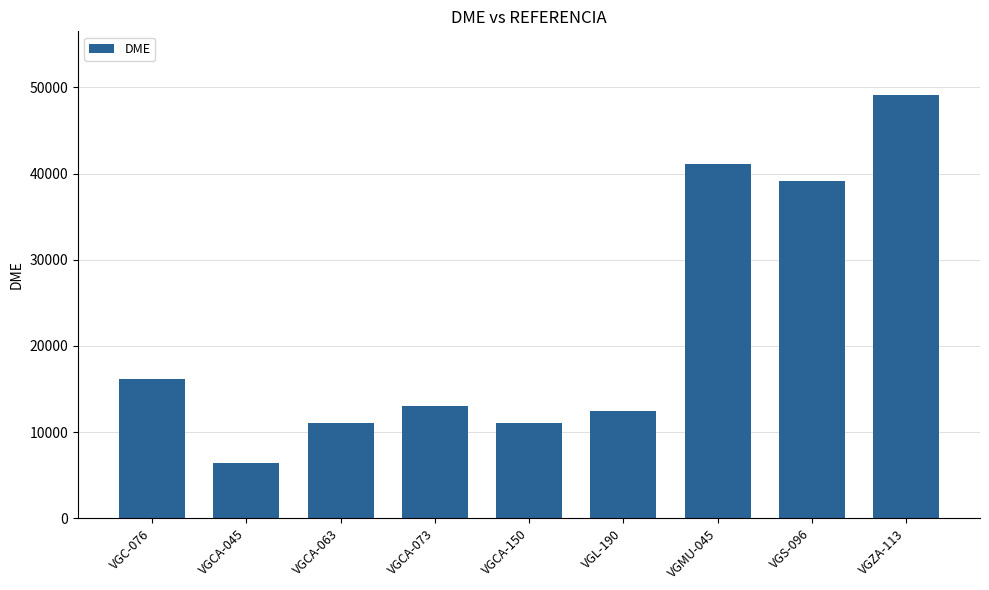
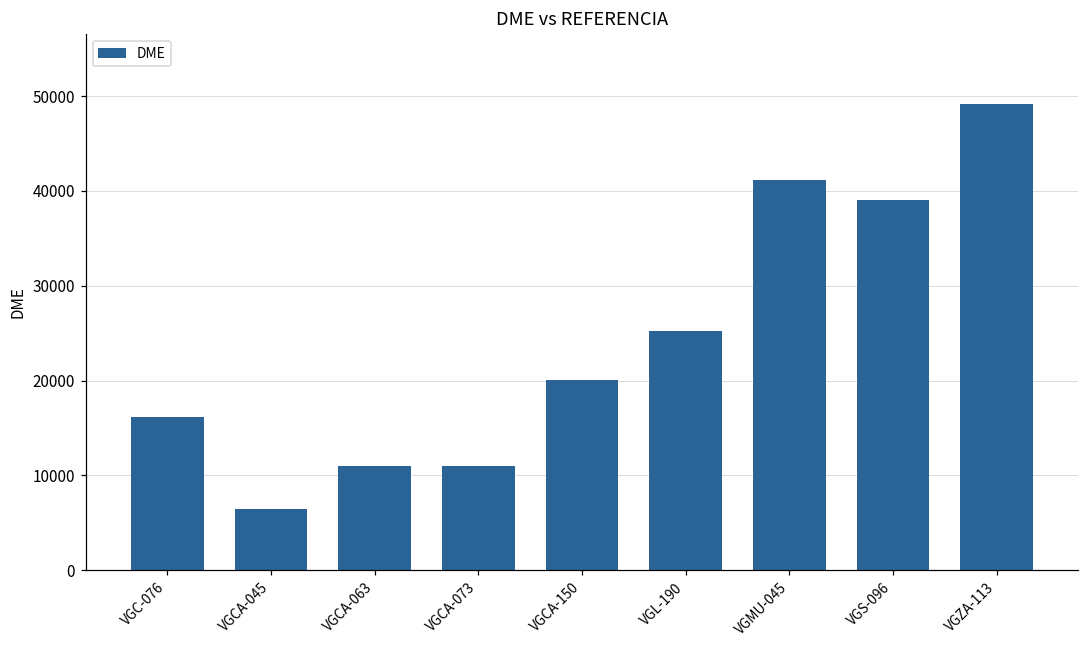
VGCA-073: 13000 -> 11000
VGCA-150: 11000 -> 20000
VGL-190: 12000 -> 25000
